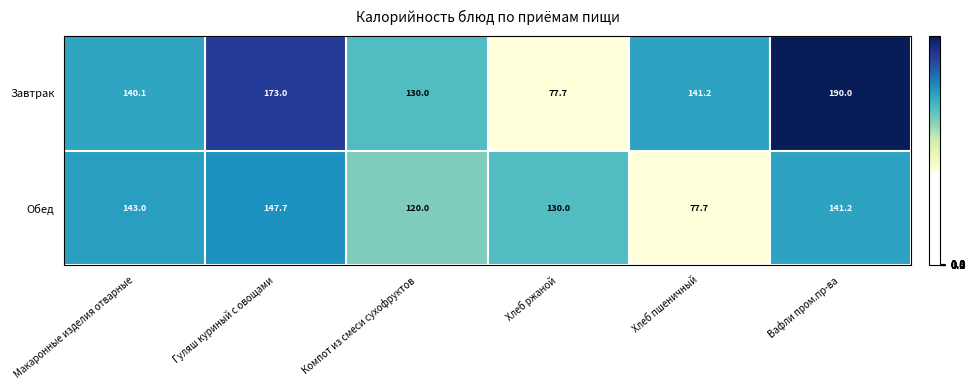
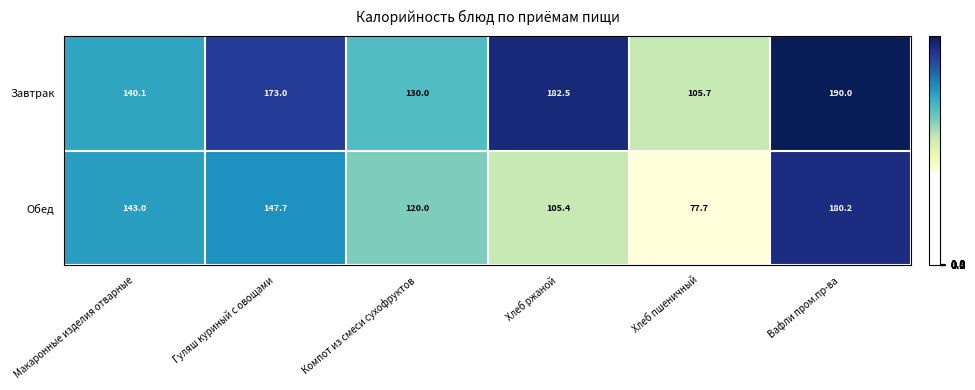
Завтрак, Хлеб ржаной: 77.7 -> 182.5
Завтрак, Хлеб пшеничный: 141.2 -> 105.7
Обед, Хлеб ржаной: 130.0 -> 105.4
Обед, Вафли пром.пр-ва: 141.2 -> 180.2
